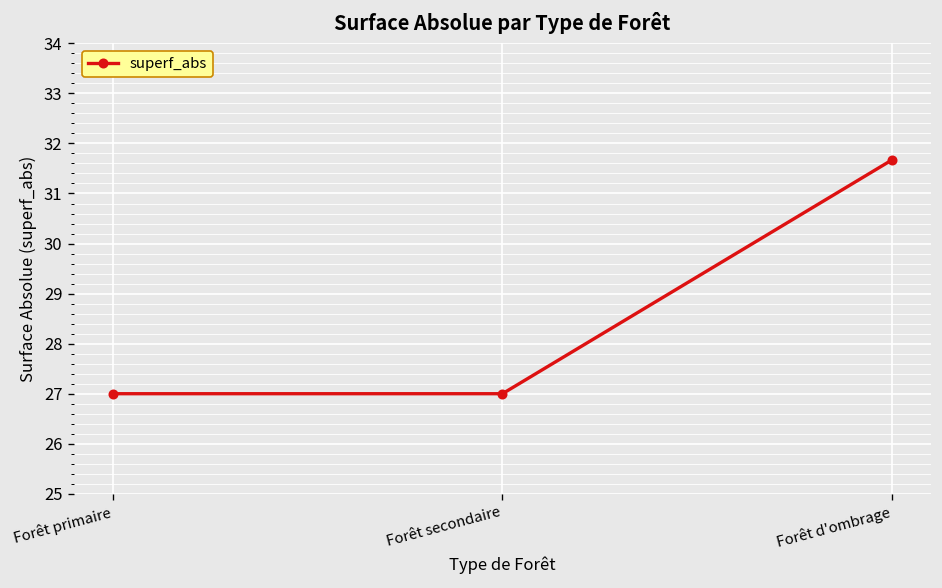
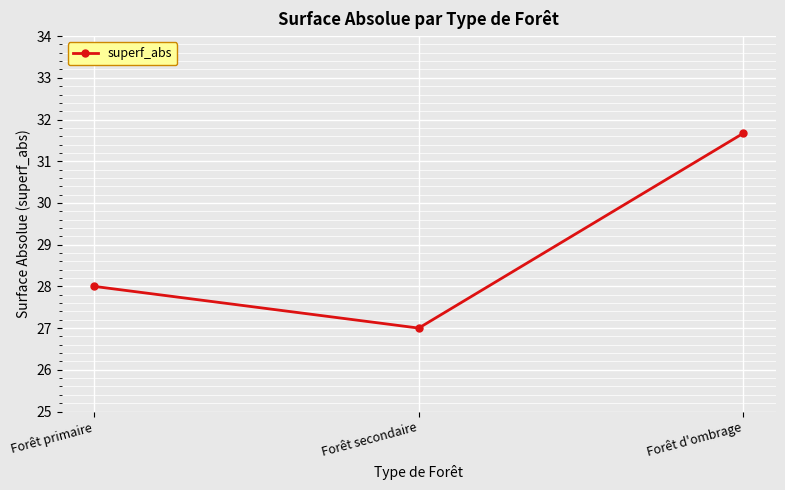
Forêt primaire: 27 -> 28
